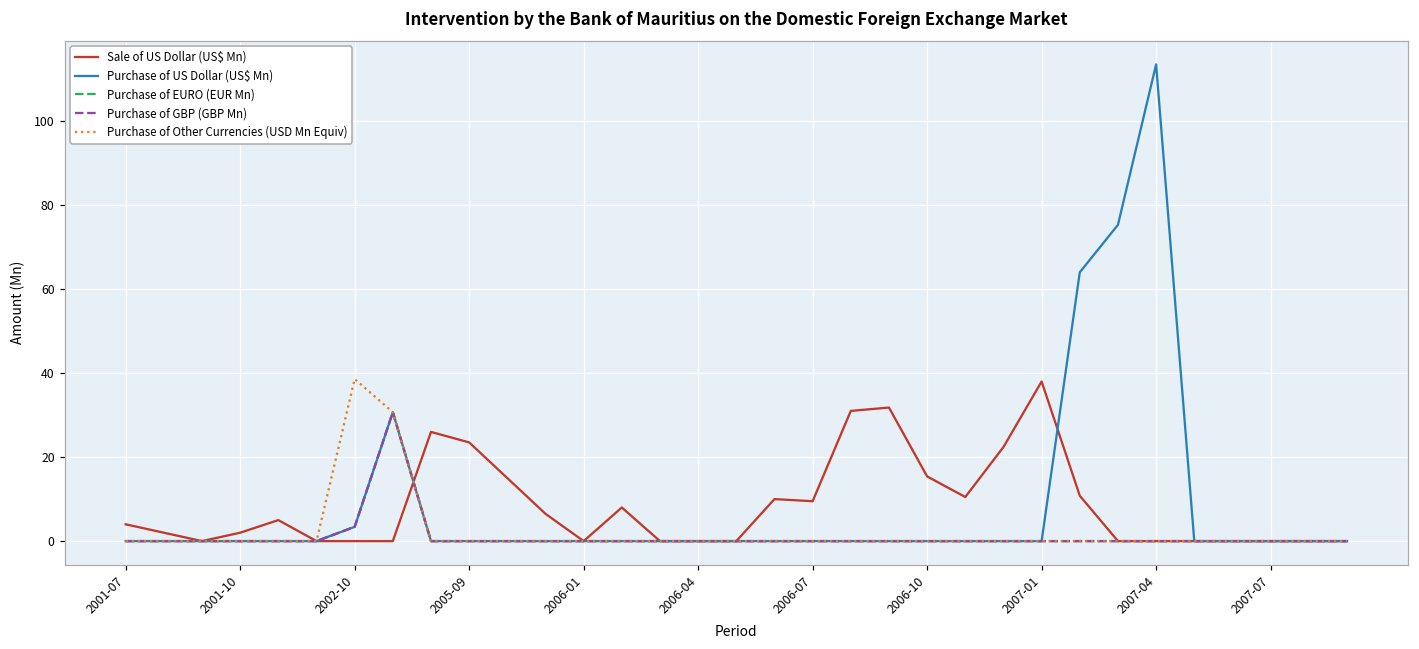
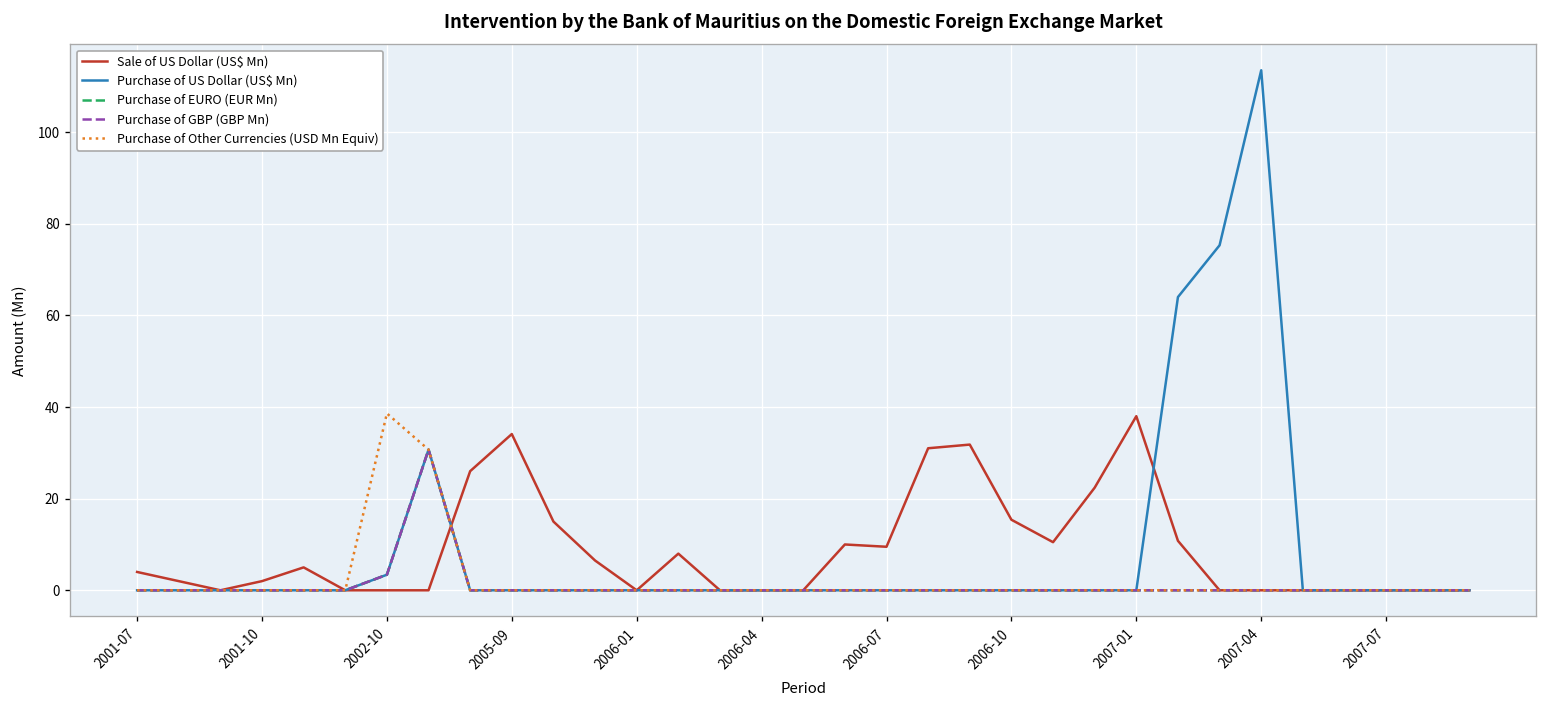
Sale of US Dollar (US$ Mn), 2005-09: 24 -> 34
